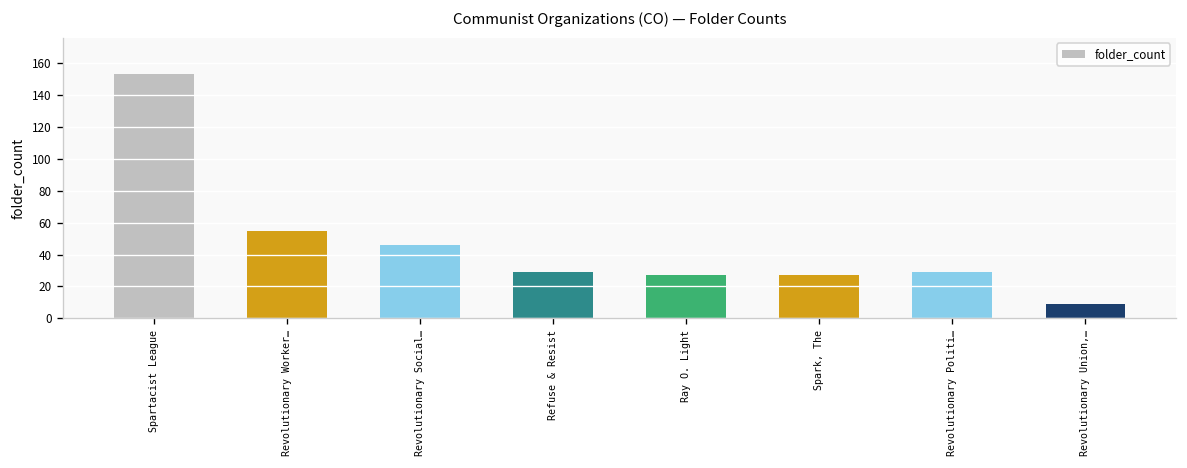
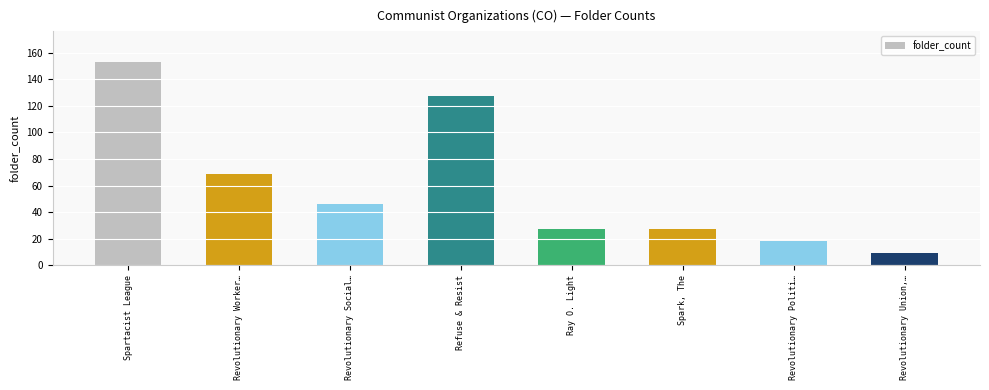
Revolutionary Worker…: 55 -> 69
Refuse & Resist: 29 -> 127
Revolutionary Politi…: 29 -> 18
